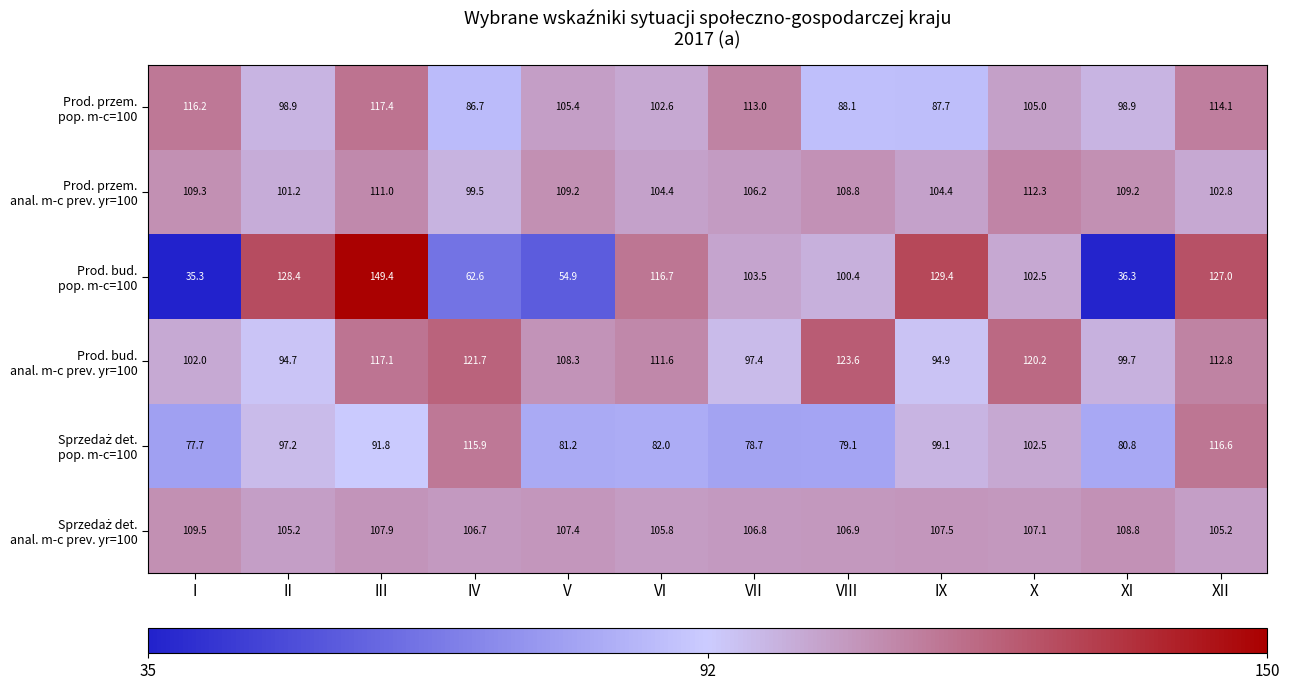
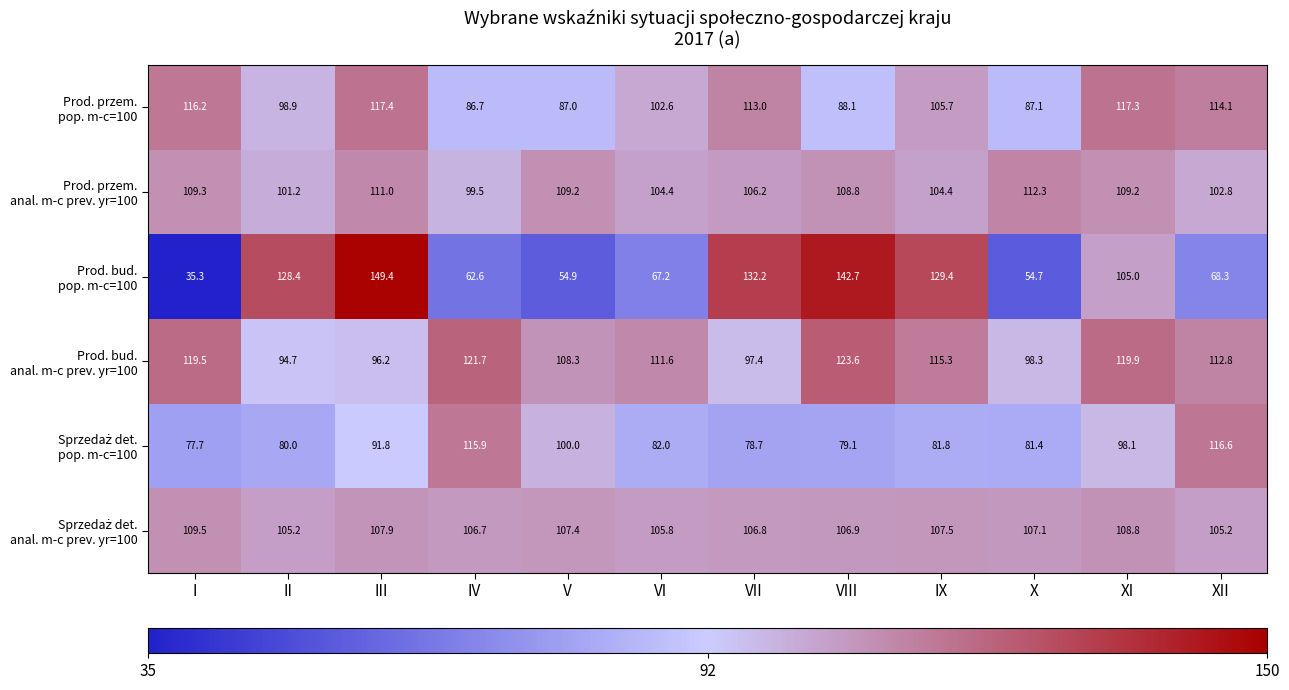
Prod. przem. pop. m-c=100, V: 105.4 -> 87.0
Prod. przem. pop. m-c=100, IX: 87.7 -> 105.7
Prod. przem. pop. m-c=100, X: 105.0 -> 87.1
Prod. przem. pop. m-c=100, XI: 98.9 -> 117.3
Prod. bud. pop. m-c=100, VI: 116.7 -> 67.2
Prod. bud. pop. m-c=100, VII: 103.5 -> 132.2
Prod. bud. pop. m-c=100, VIII: 100.4 -> 142.7
Prod. bud. pop. m-c=100, X: 102.5 -> 54.7
Prod. bud. pop. m-c=100, XI: 36.3 -> 105.0
Prod. bud. pop. m-c=100, XII: 127.0 -> 68.3
Prod. bud. anal. m-c prev. yr=100, I: 102.0 -> 119.5
Prod. bud. anal. m-c prev. yr=100, III: 117.1 -> 96.2
Prod. bud. anal. m-c prev. yr=100, IX: 94.9 -> 115.3
Prod. bud. anal. m-c prev. yr=100, X: 120.2 -> 98.3
Prod. bud. anal. m-c prev. yr=100, XI: 99.7 -> 119.9
Sprzedaż det. pop. m-c=100, II: 97.2 -> 80.0
Sprzedaż det. pop. m-c=100, V: 81.2 -> 100.0
Sprzedaż det. pop. m-c=100, IX: 99.1 -> 81.8
Sprzedaż det. pop. m-c=100, X: 102.5 -> 81.4
Sprzedaż det. pop. m-c=100, XI: 80.8 -> 98.1
